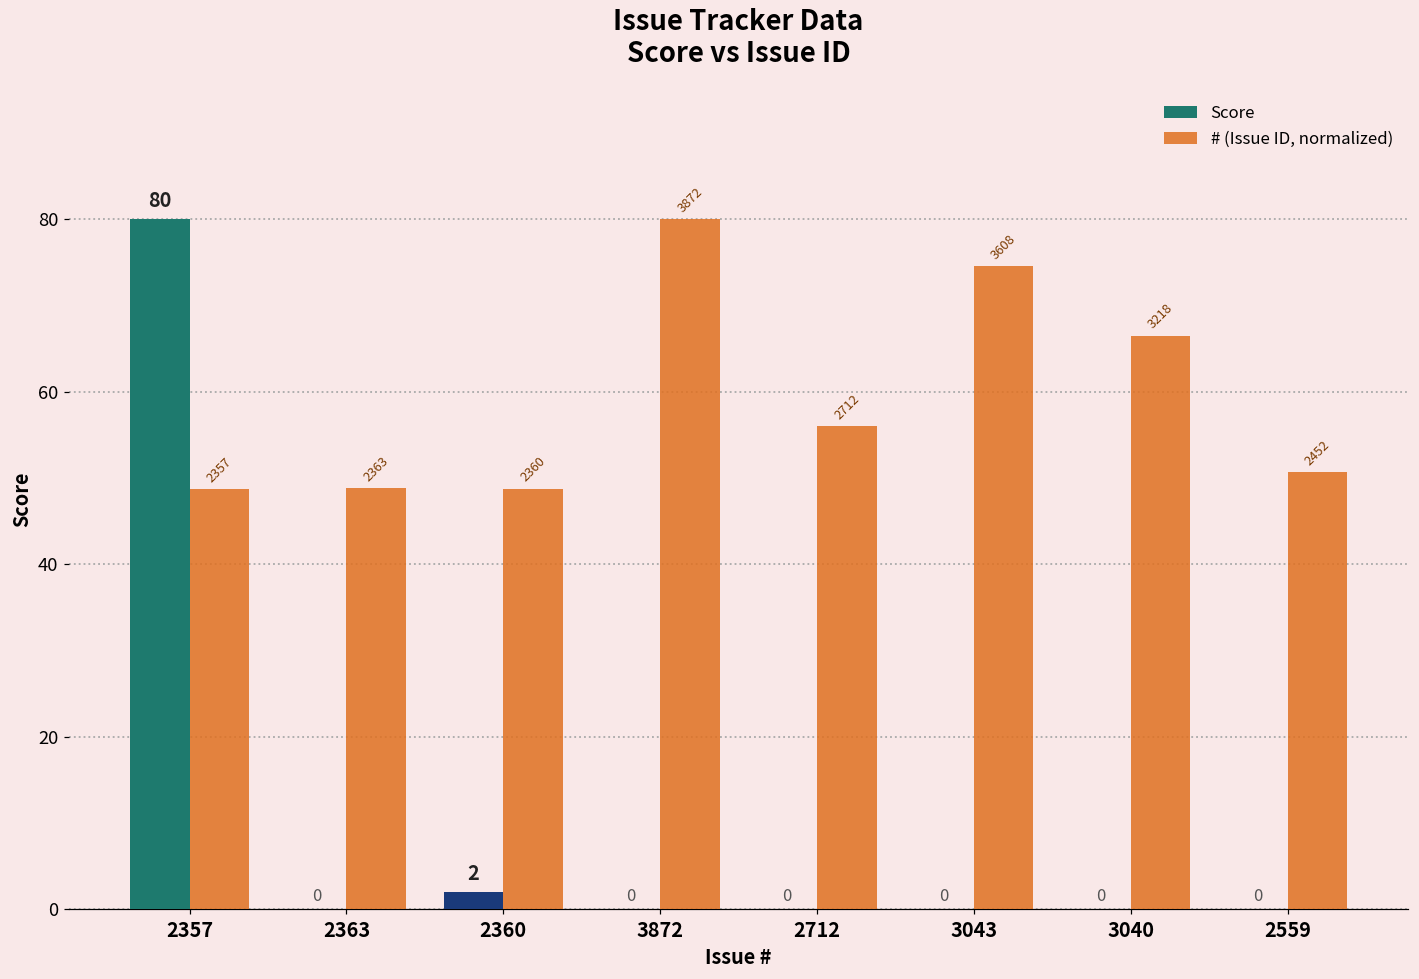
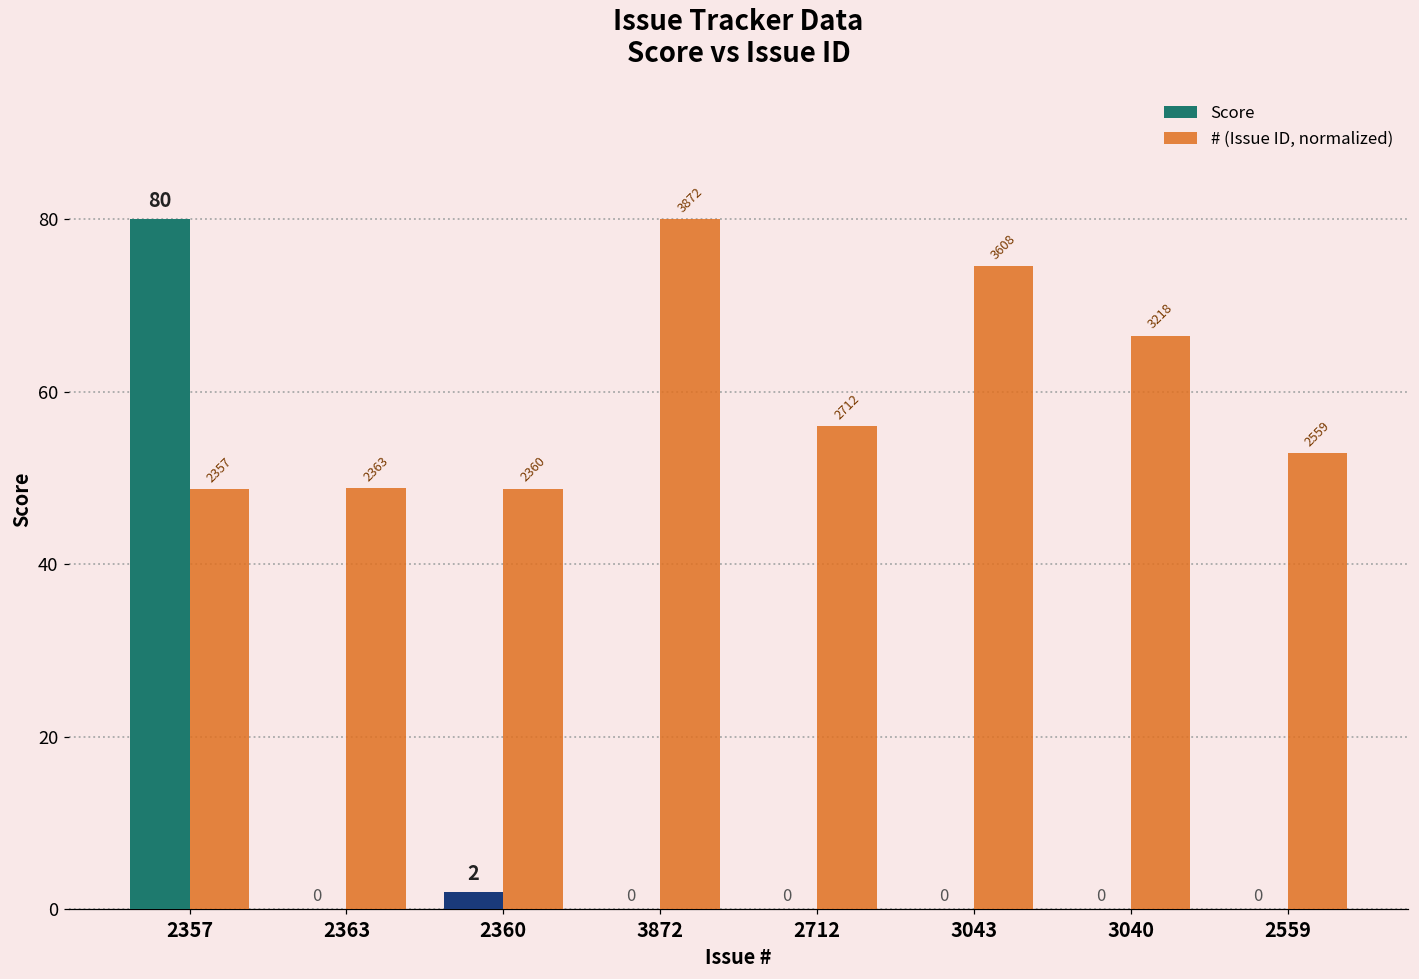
# (Issue ID, normalized), 2559: 2452 -> 2559
